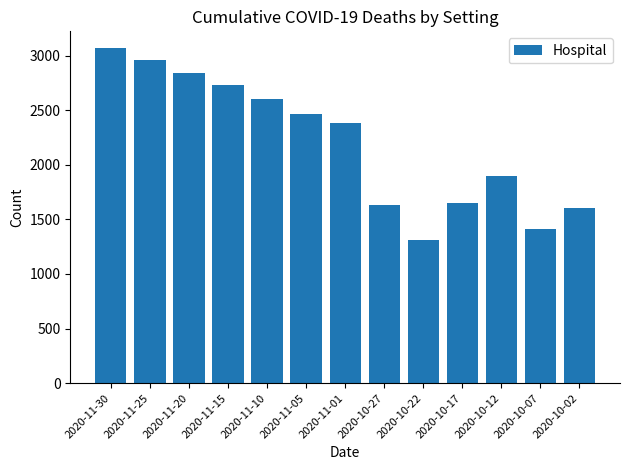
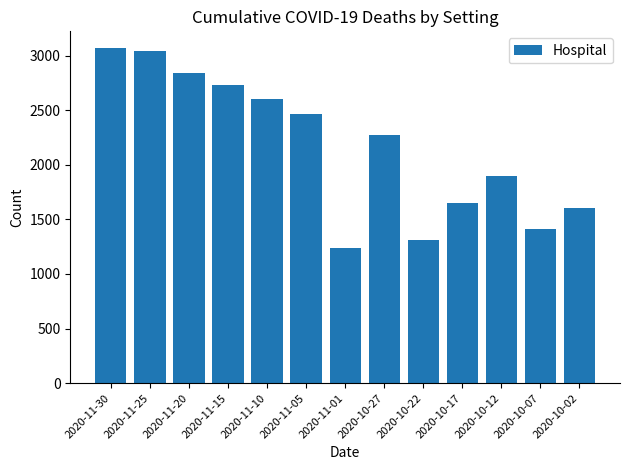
2020-11-25: 2960 -> 3040
2020-11-01: 2380 -> 1240
2020-10-27: 1630 -> 2270
